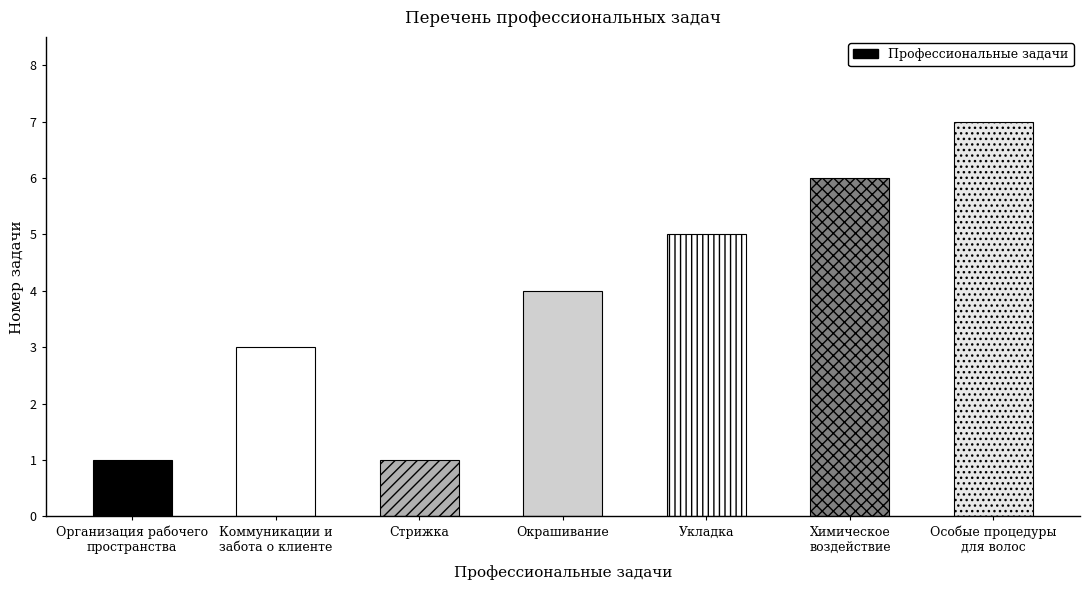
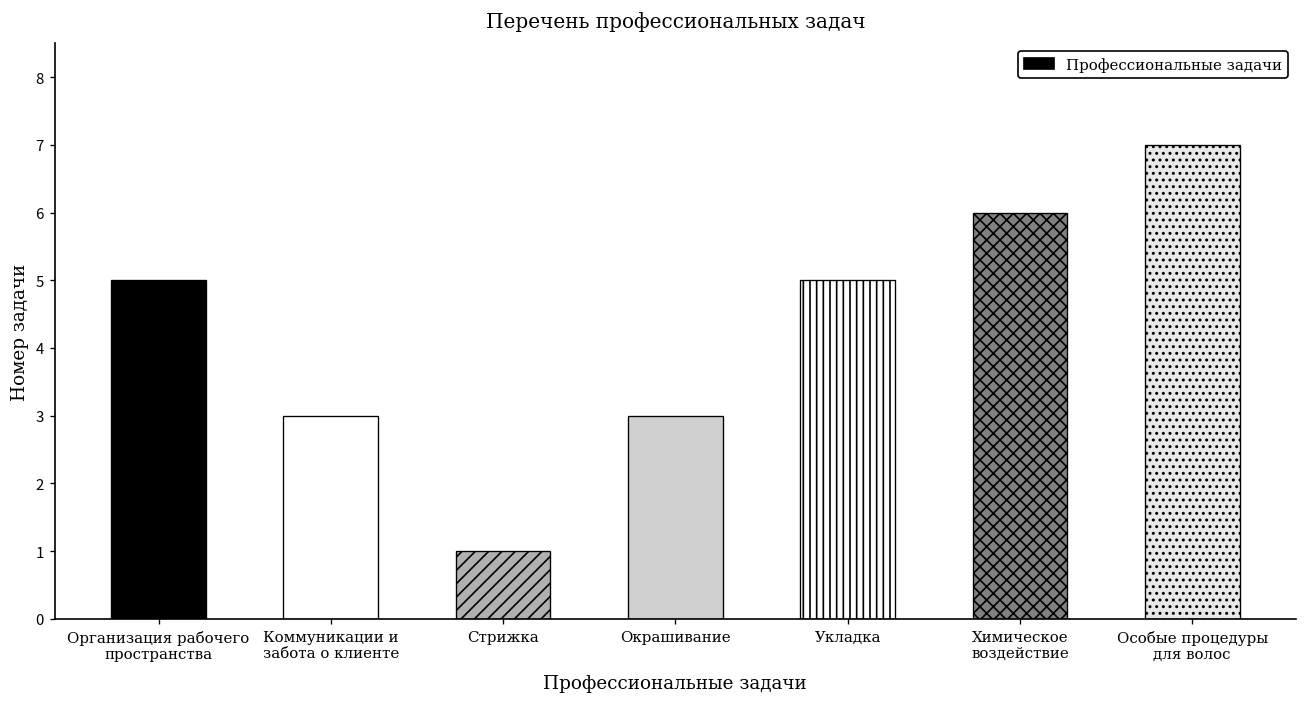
Организация рабочего пространства: 1 -> 5
Окрашивание: 4 -> 3
